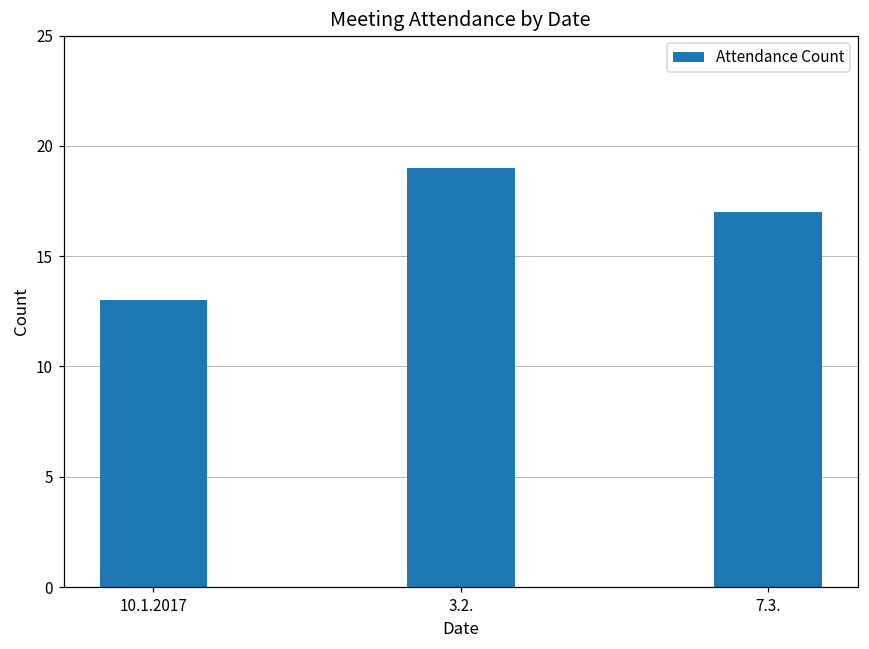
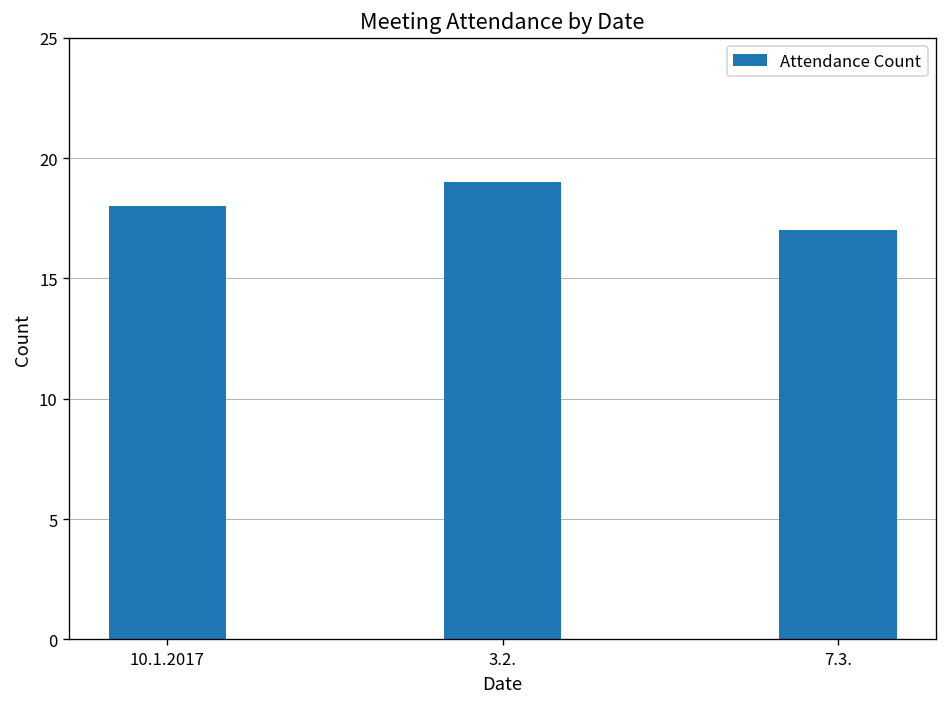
10.1.2017: 13 -> 18
